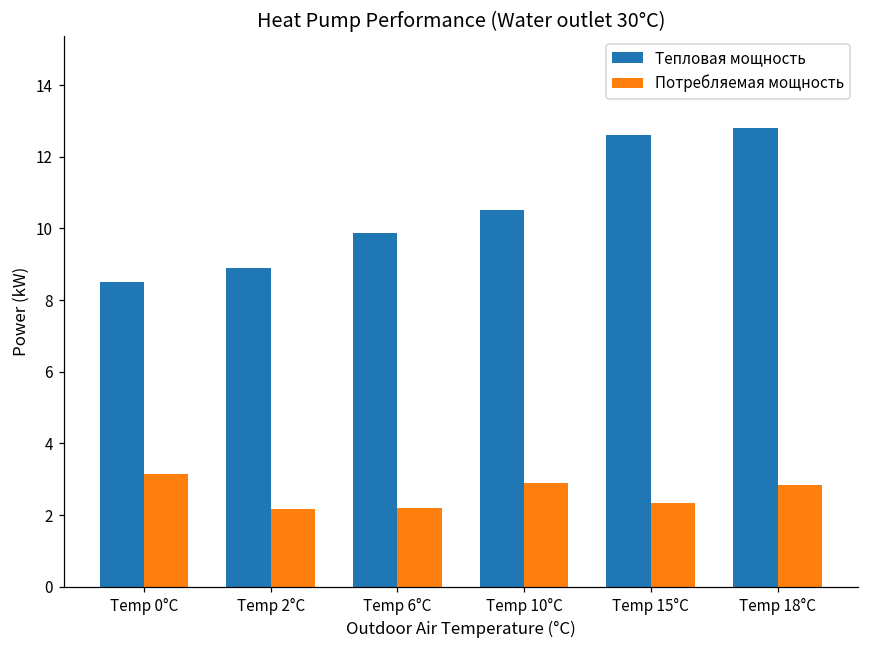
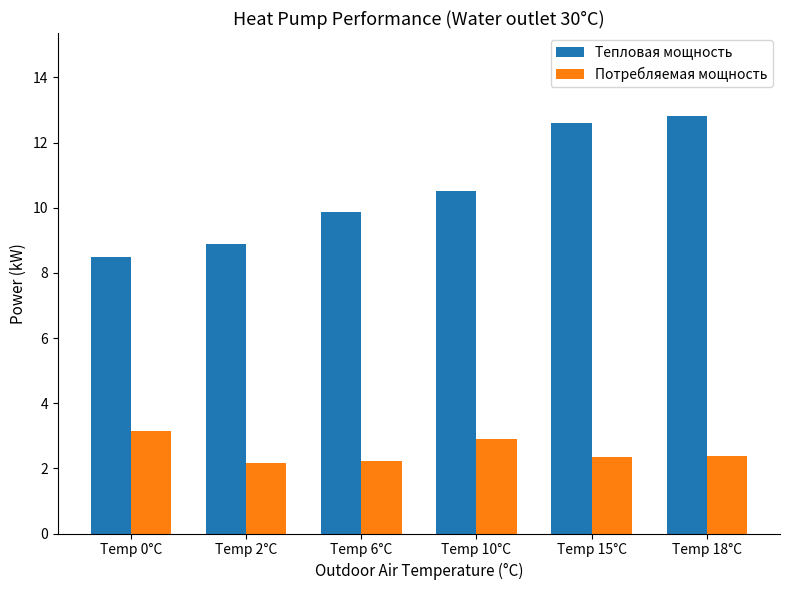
Потребляемая мощность, Temp 18°C: 2.9 -> 2.4
